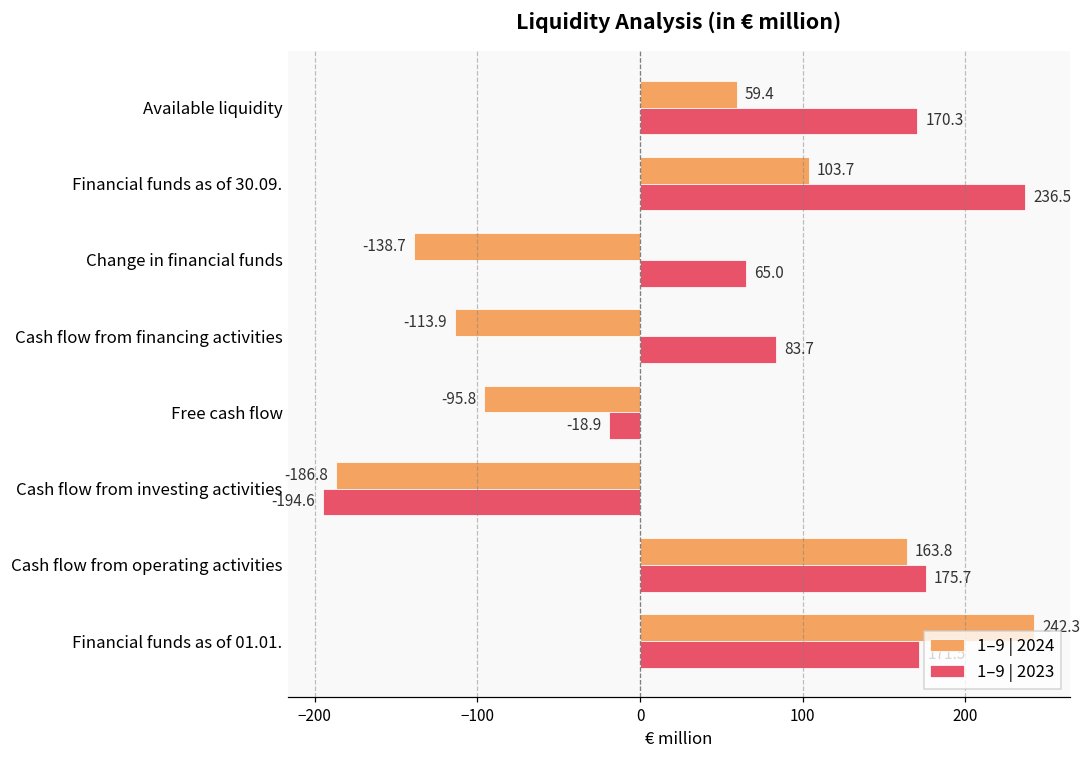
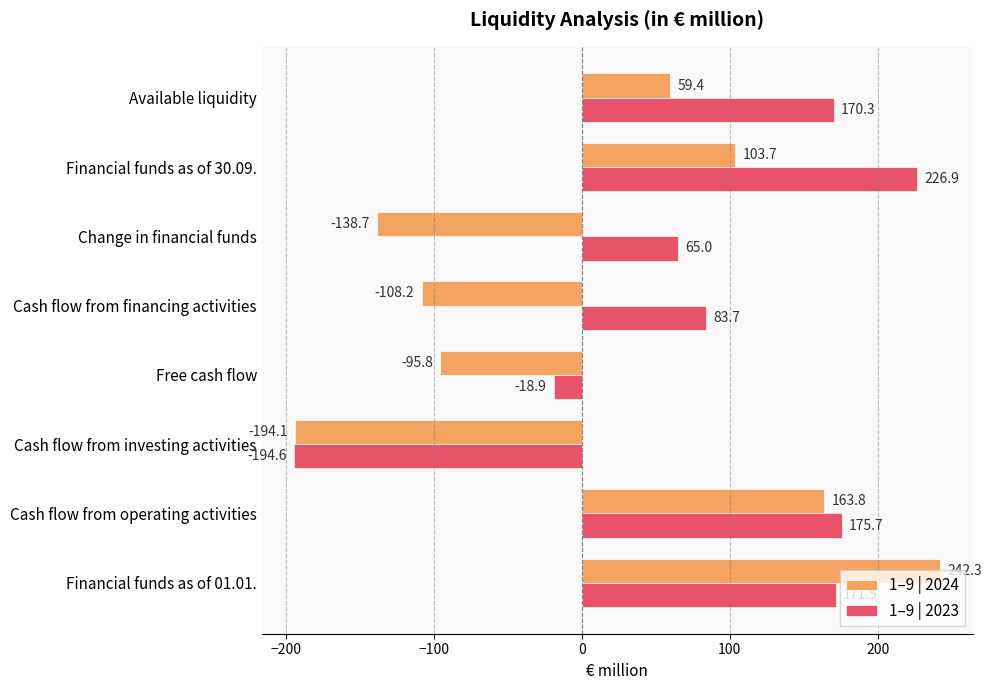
1–9 | 2023, Financial funds as of 30.09.: 236.5 -> 226.9
1–9 | 2024, Cash flow from financing activities: -113.9 -> -108.2
1–9 | 2024, Cash flow from investing activities: -186.8 -> -194.1
